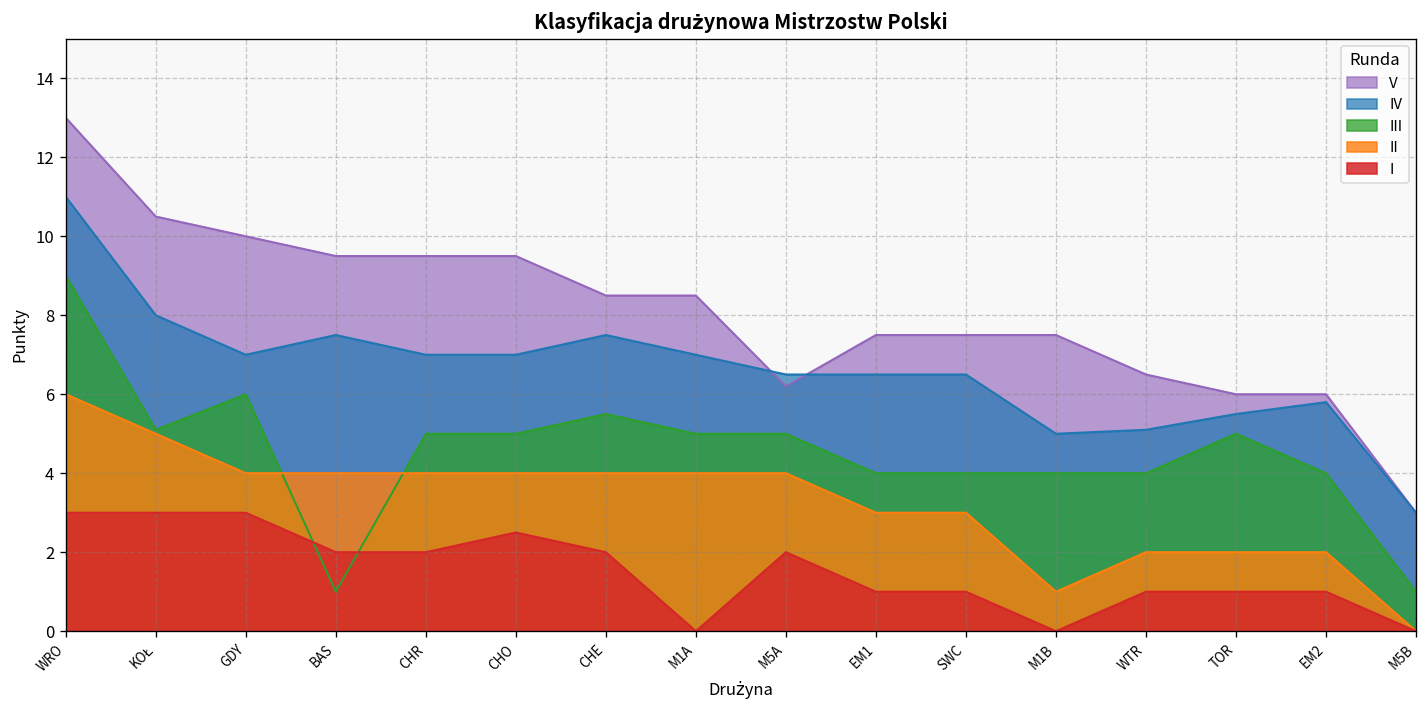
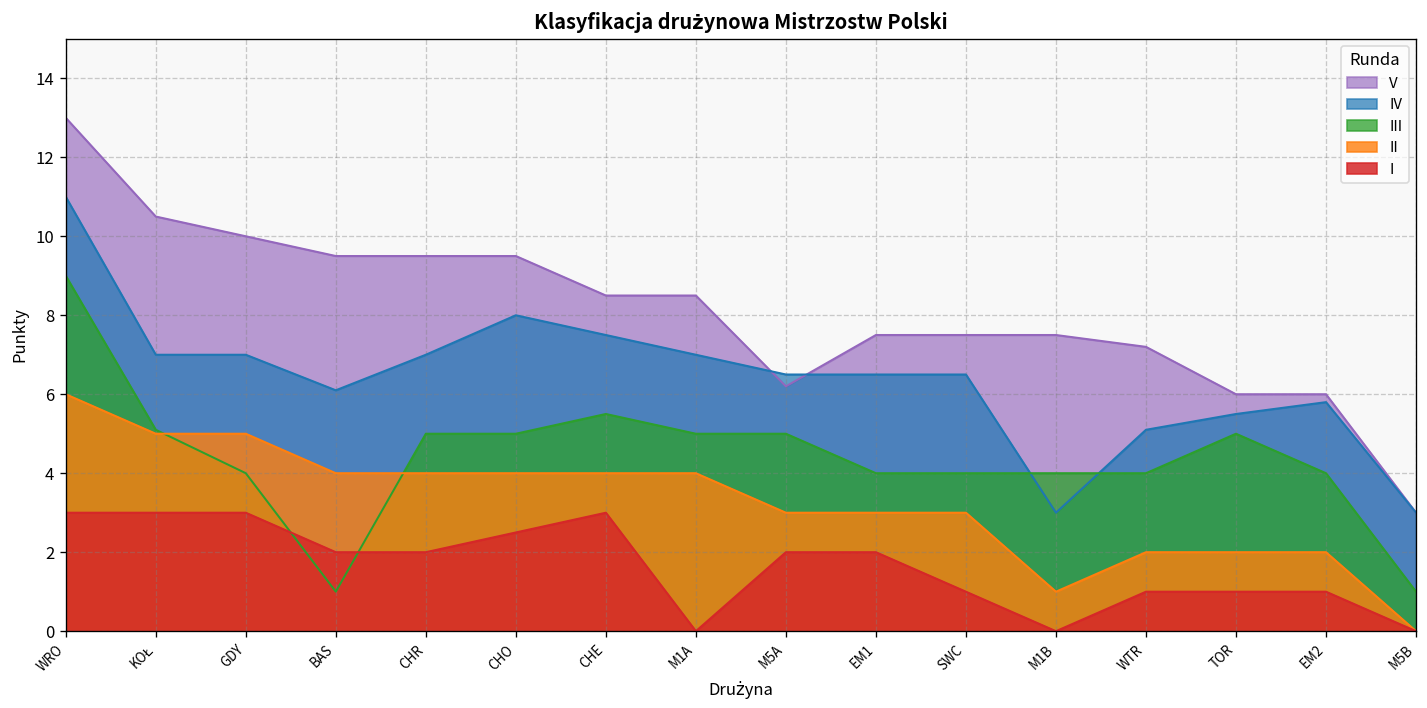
IV, KOŁ: 8 -> 7
III, GDY: 6 -> 4
II, GDY: 4 -> 5
IV, BAS: 7.5 -> 6.1
IV, CHO: 7 -> 8
I, CHE: 2 -> 3
II, M5A: 4 -> 3
I, EM1: 1 -> 2
IV, M1B: 5 -> 3
V, WTR: 6.5 -> 7.2
